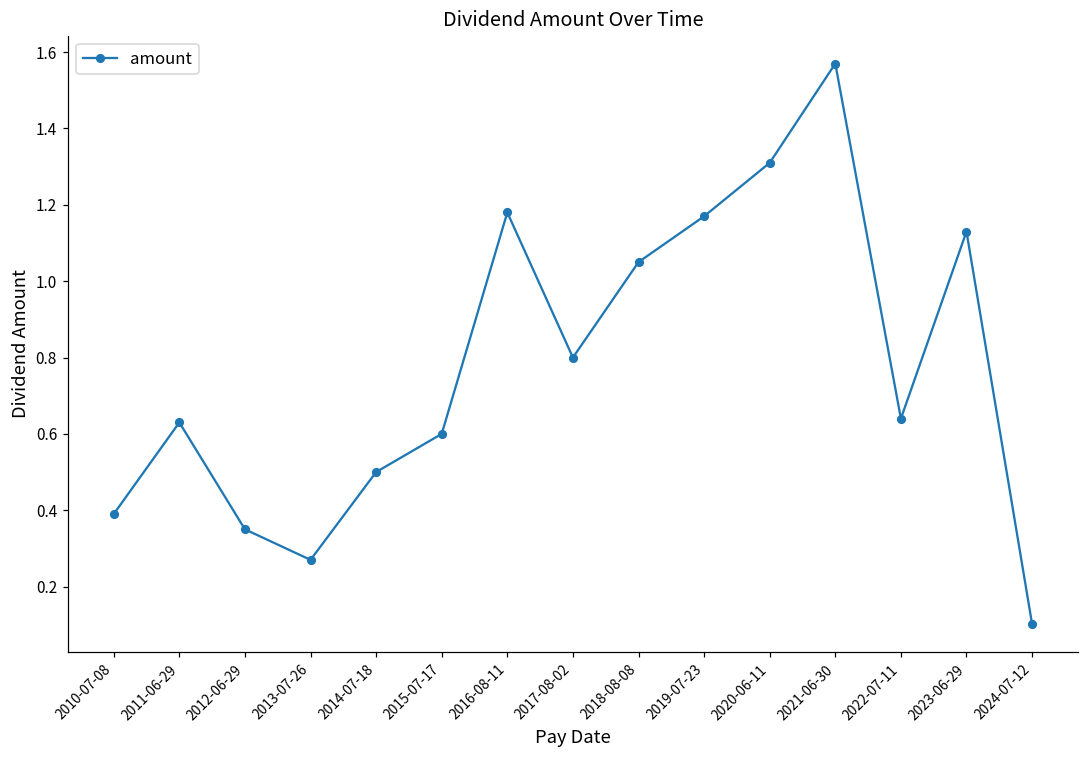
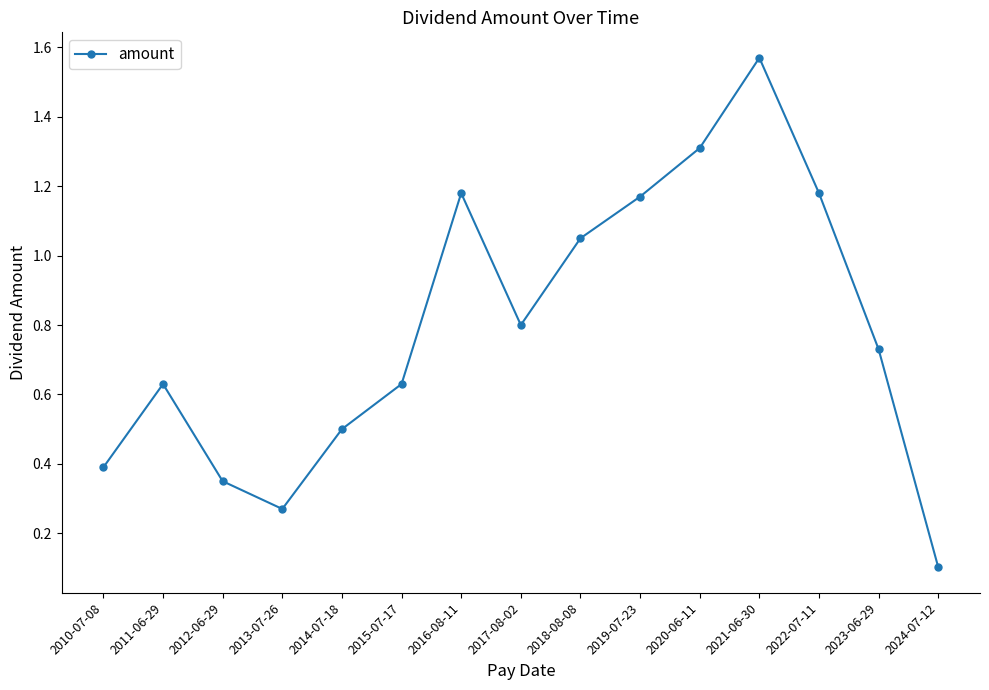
2015-07-17: 0.60 -> 0.63
2022-07-11: 0.64 -> 1.18
2023-06-29: 1.13 -> 0.73
